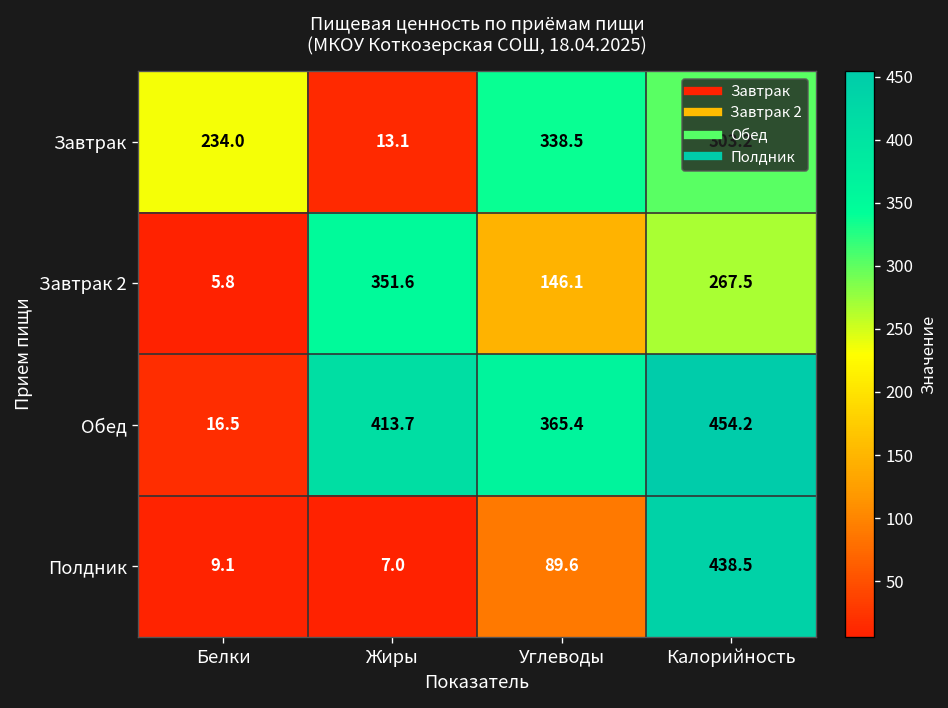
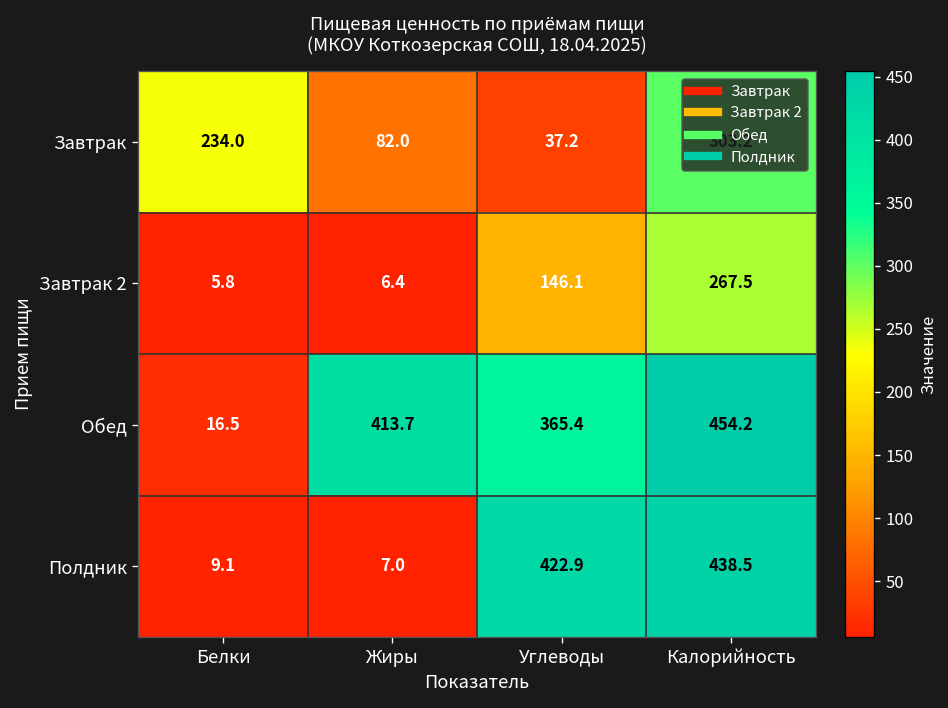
Завтрак, Жиры: 13.1 -> 82.0
Завтрак, Углеводы: 338.5 -> 37.2
Завтрак 2, Жиры: 351.6 -> 6.4
Полдник, Углеводы: 89.6 -> 422.9
